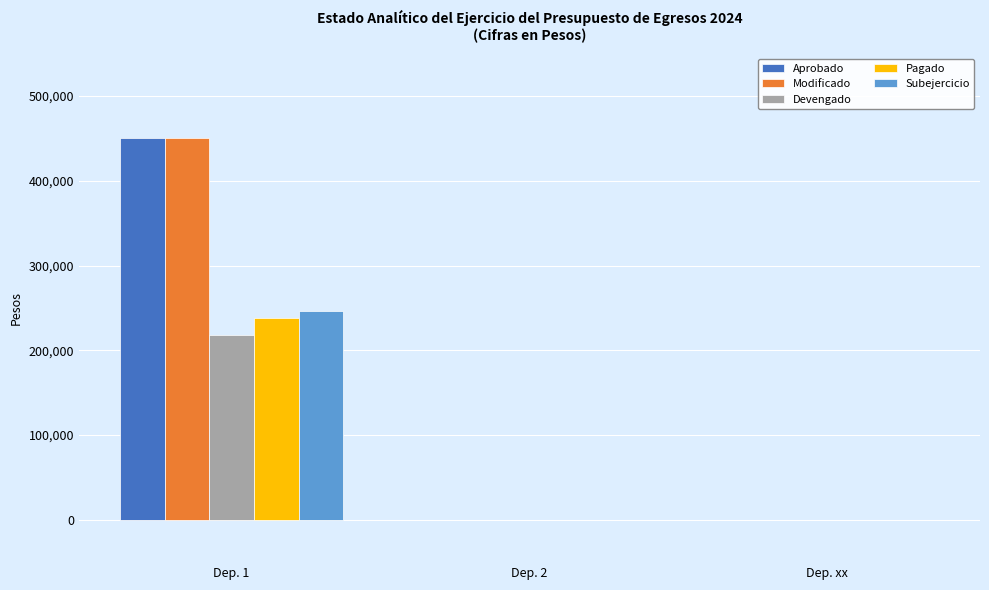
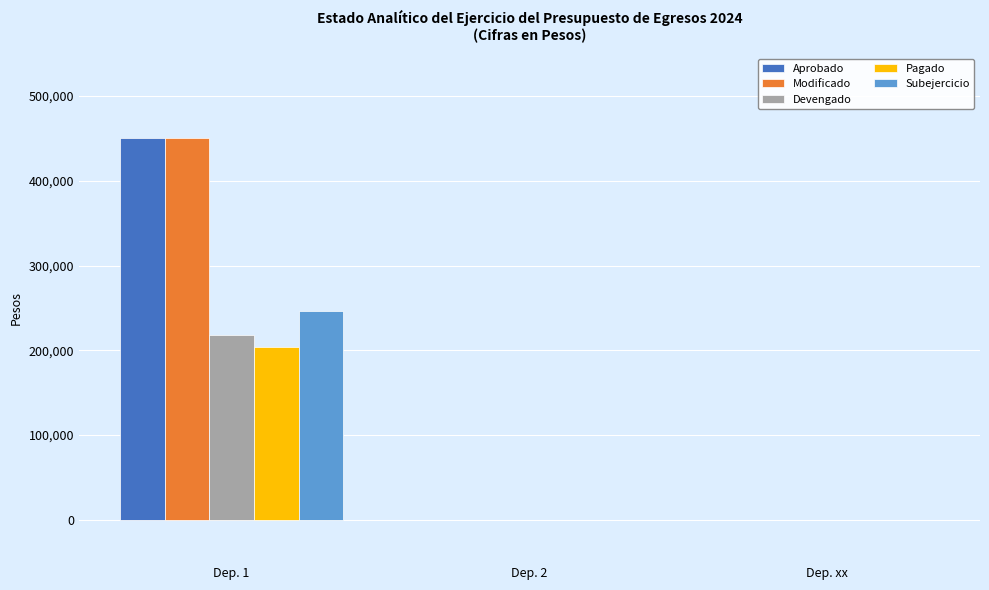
Pagado, Dep. 1: 240,000 -> 200,000
